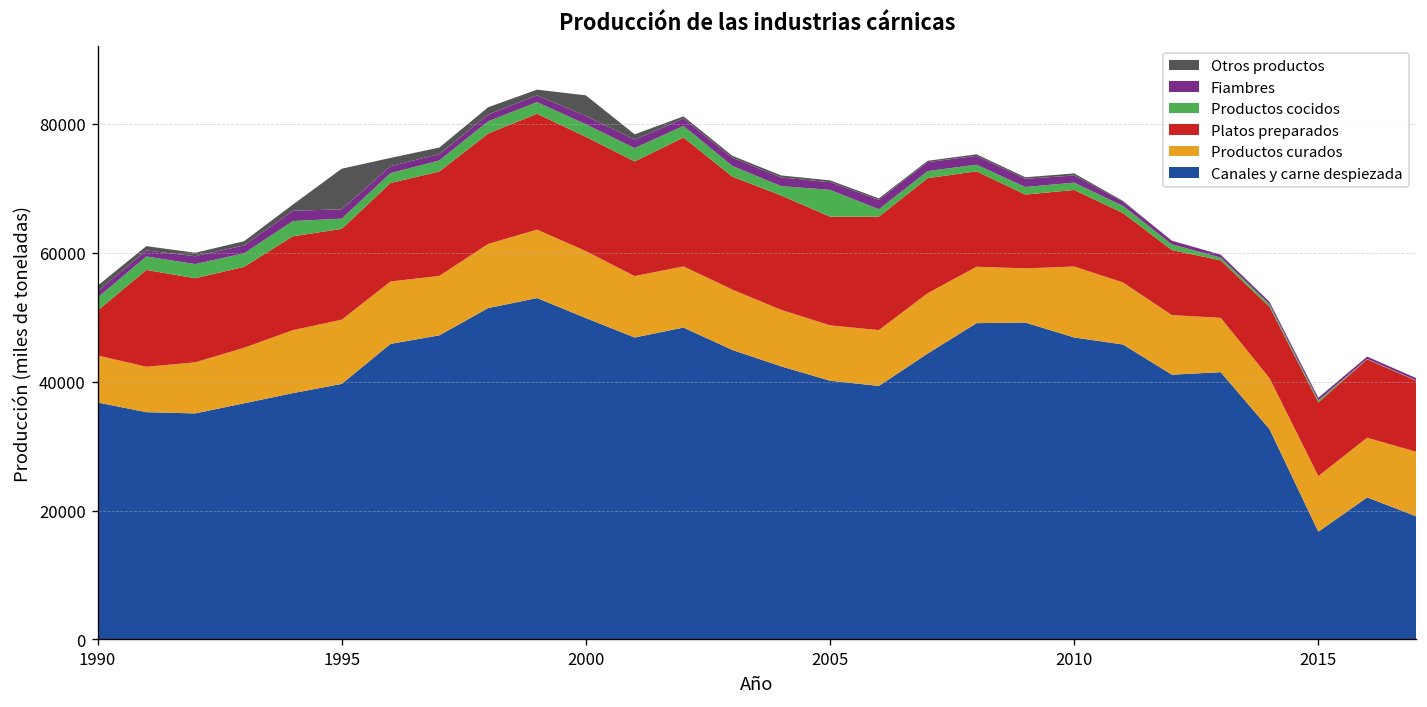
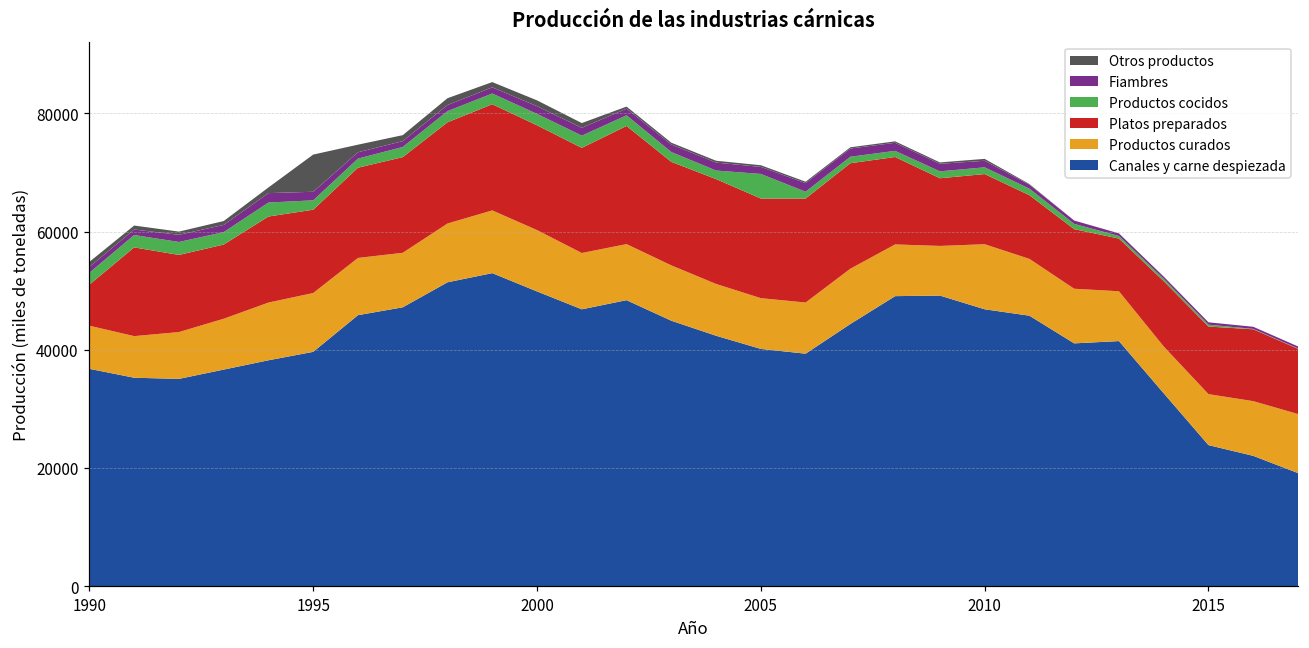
Otros productos, 2000: 3000 -> 1000
Canales y carne despiezada, 2015: 17000 -> 24000
